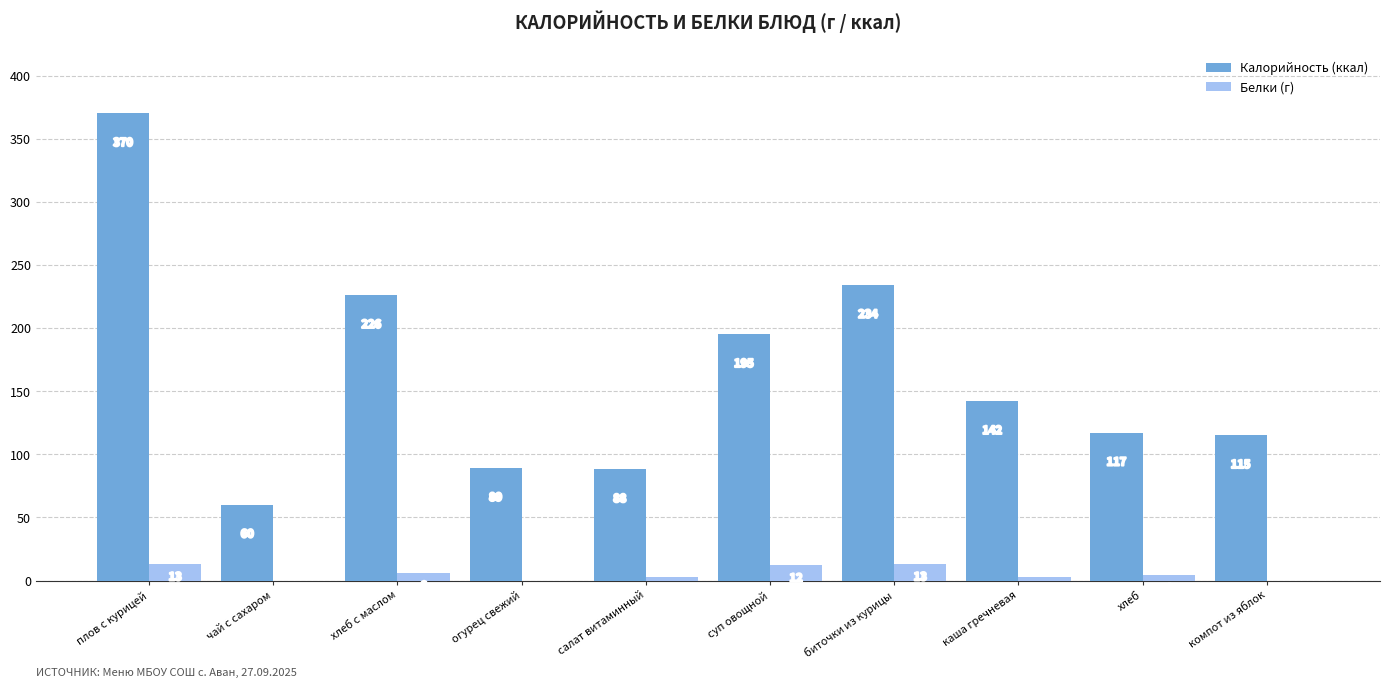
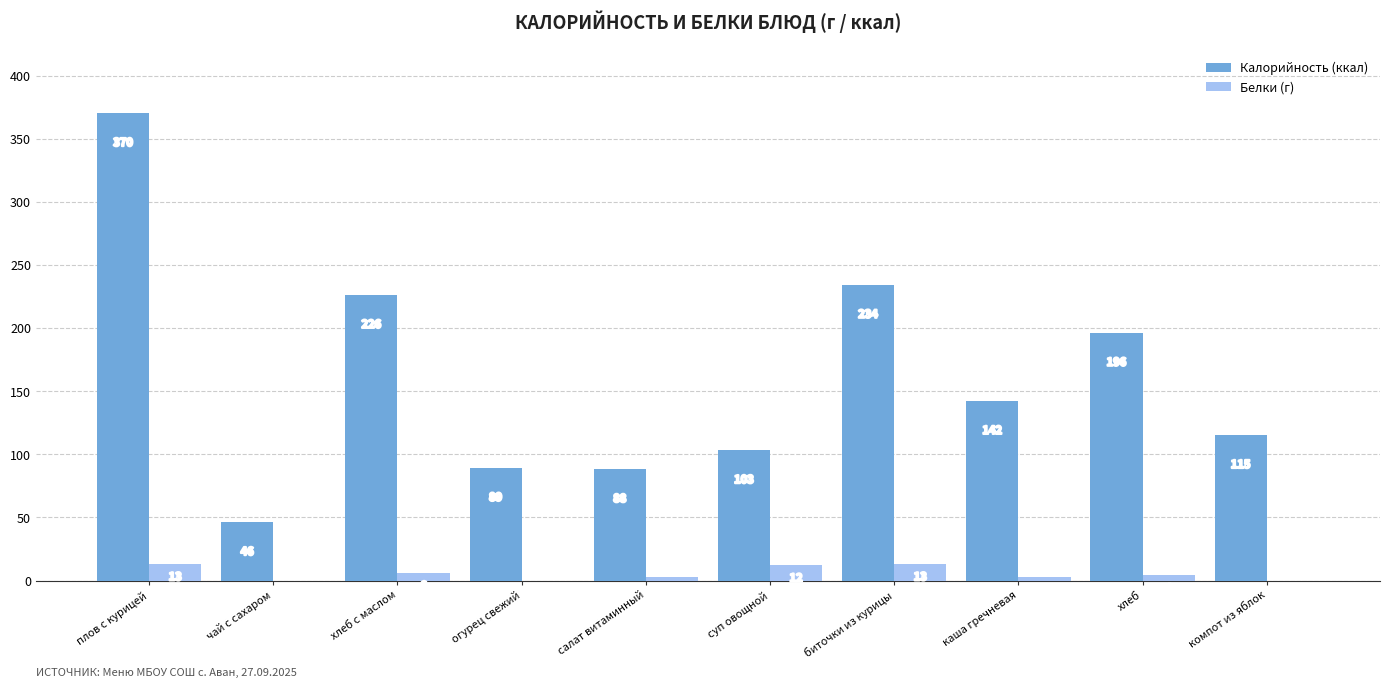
Калорийность (ккал), чай с сахаром: 60 -> 46
Калорийность (ккал), суп овощной: 195 -> 103
Калорийность (ккал), хлеб: 117 -> 196
